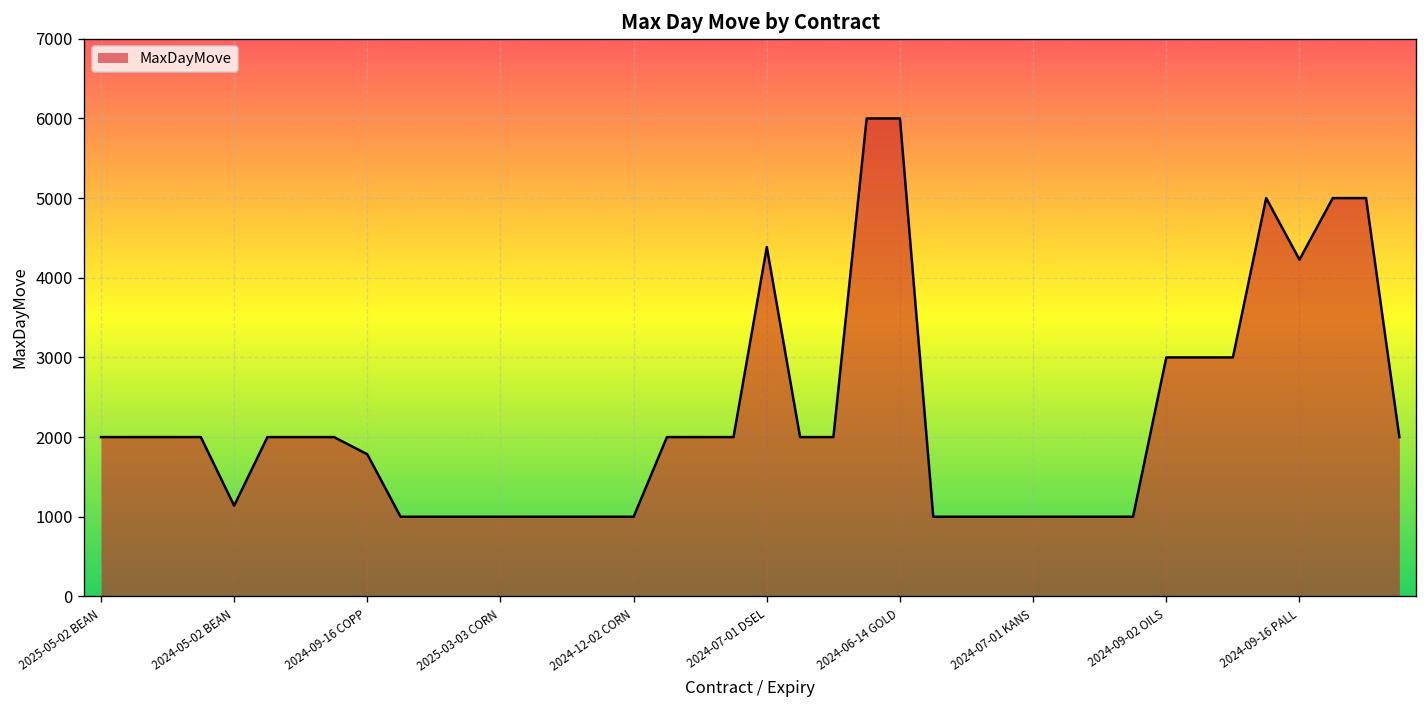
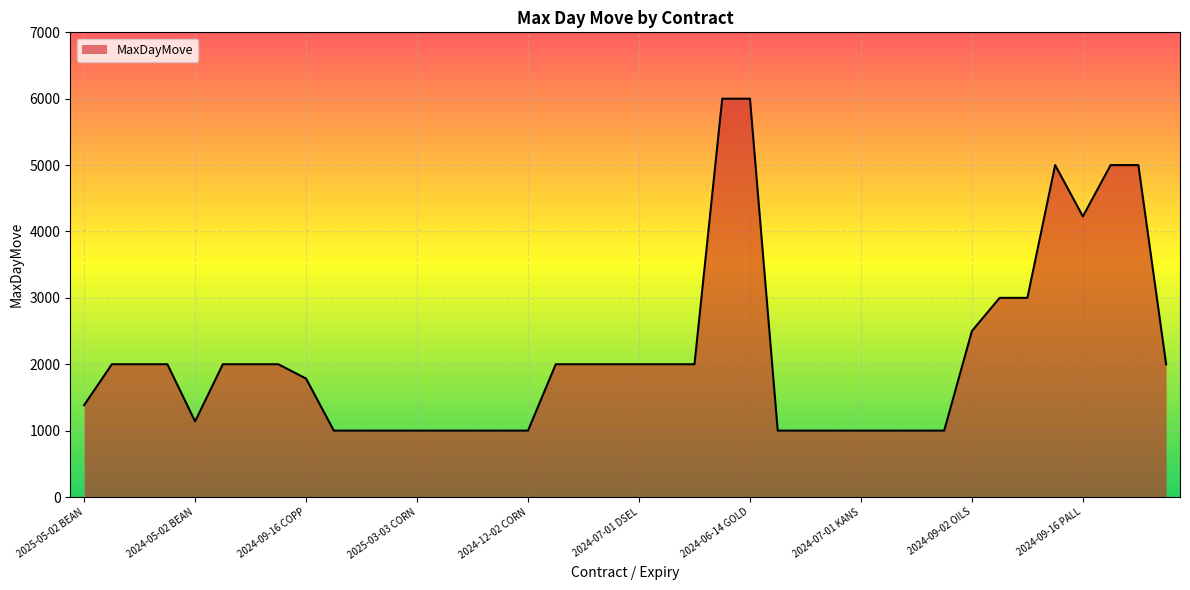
2025-05-02 BEAN: 2000 -> 1400
2024-07-01 DSEL: 4400 -> 2000
2024-09-02 OILS: 3000 -> 2500
